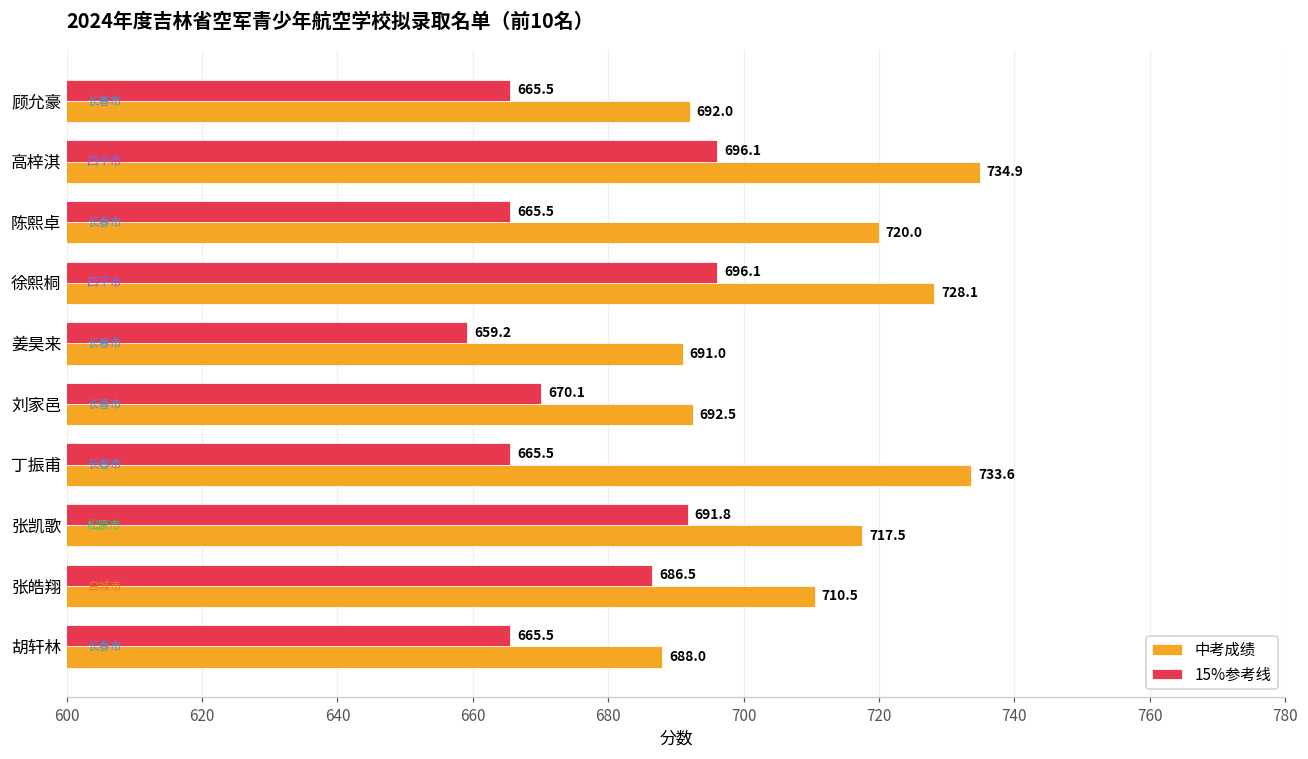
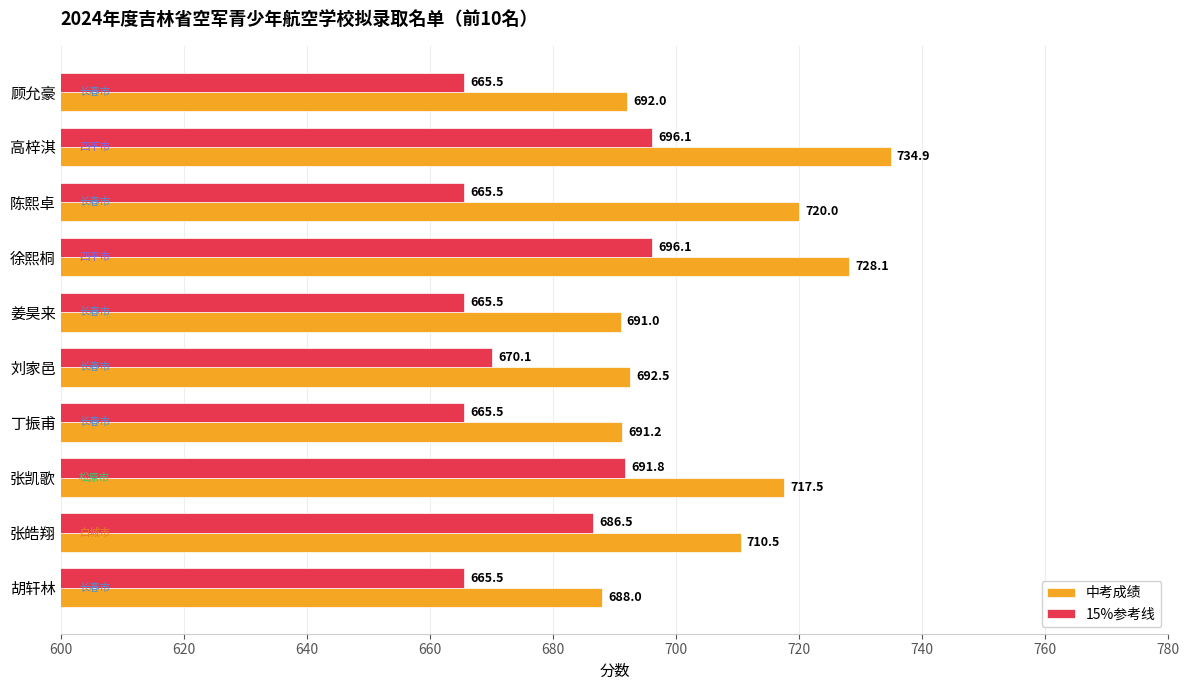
15%参考线, 姜昊来: 659.2 -> 665.5
中考成绩, 丁振甫: 733.6 -> 691.2
